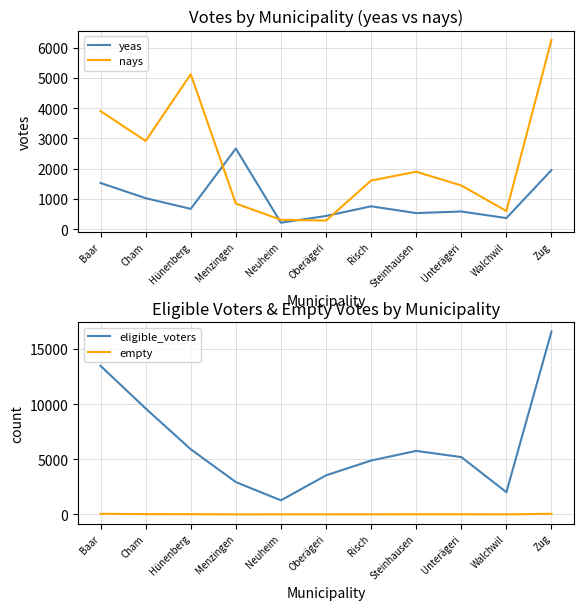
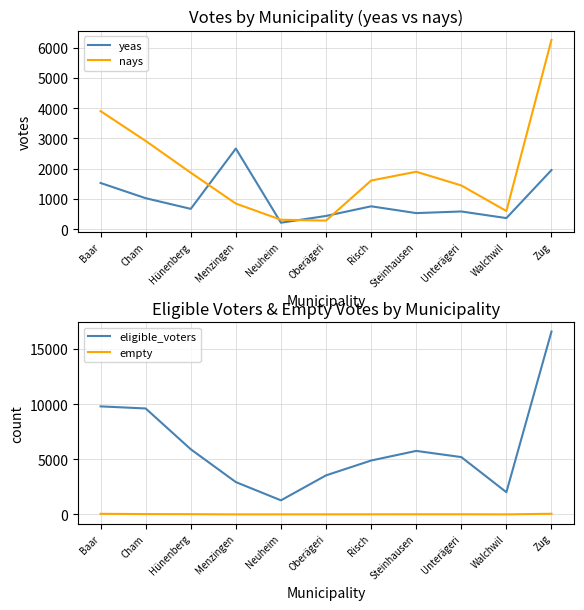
Votes by Municipality (yeas vs nays), nays, Hünenberg: 5100 -> 1900
Eligible Voters & Empty Votes by Municipality, eligible_voters, Baar: 13500 -> 9800
